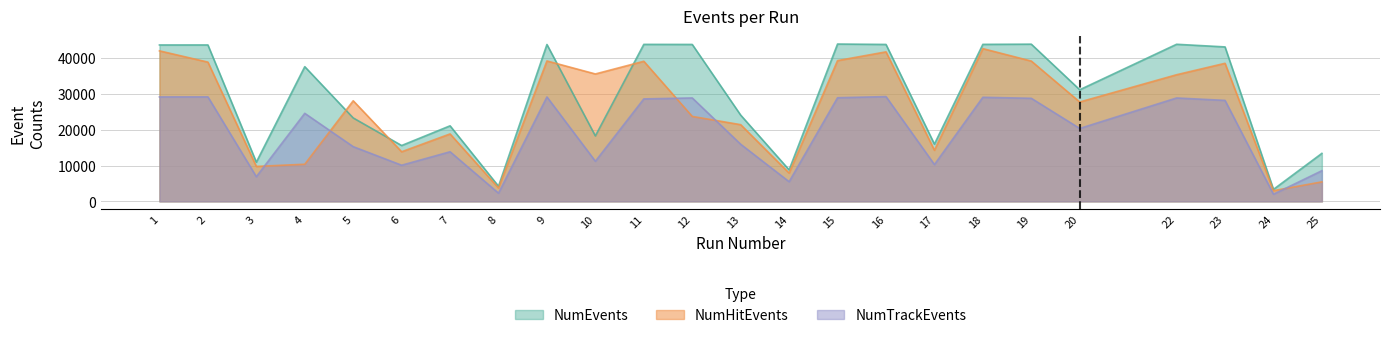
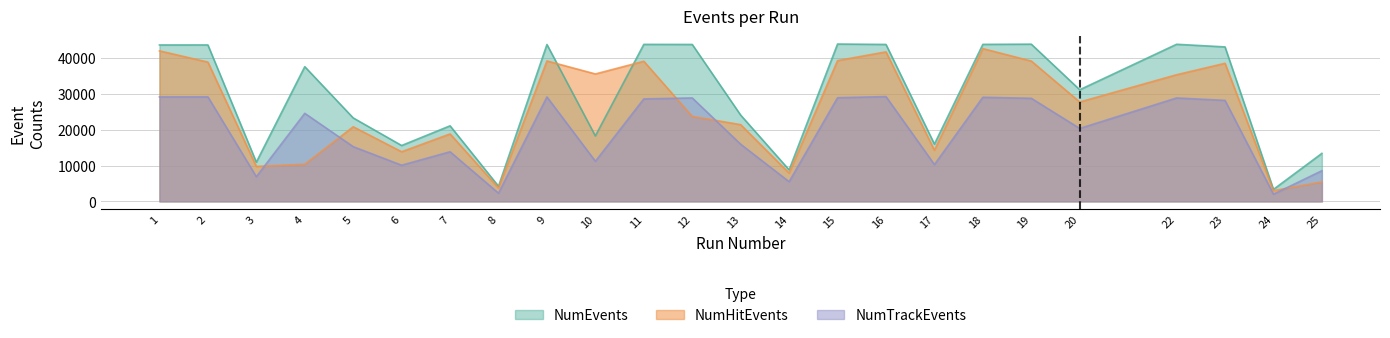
NumHitEvents, 5: 28000 -> 21000
